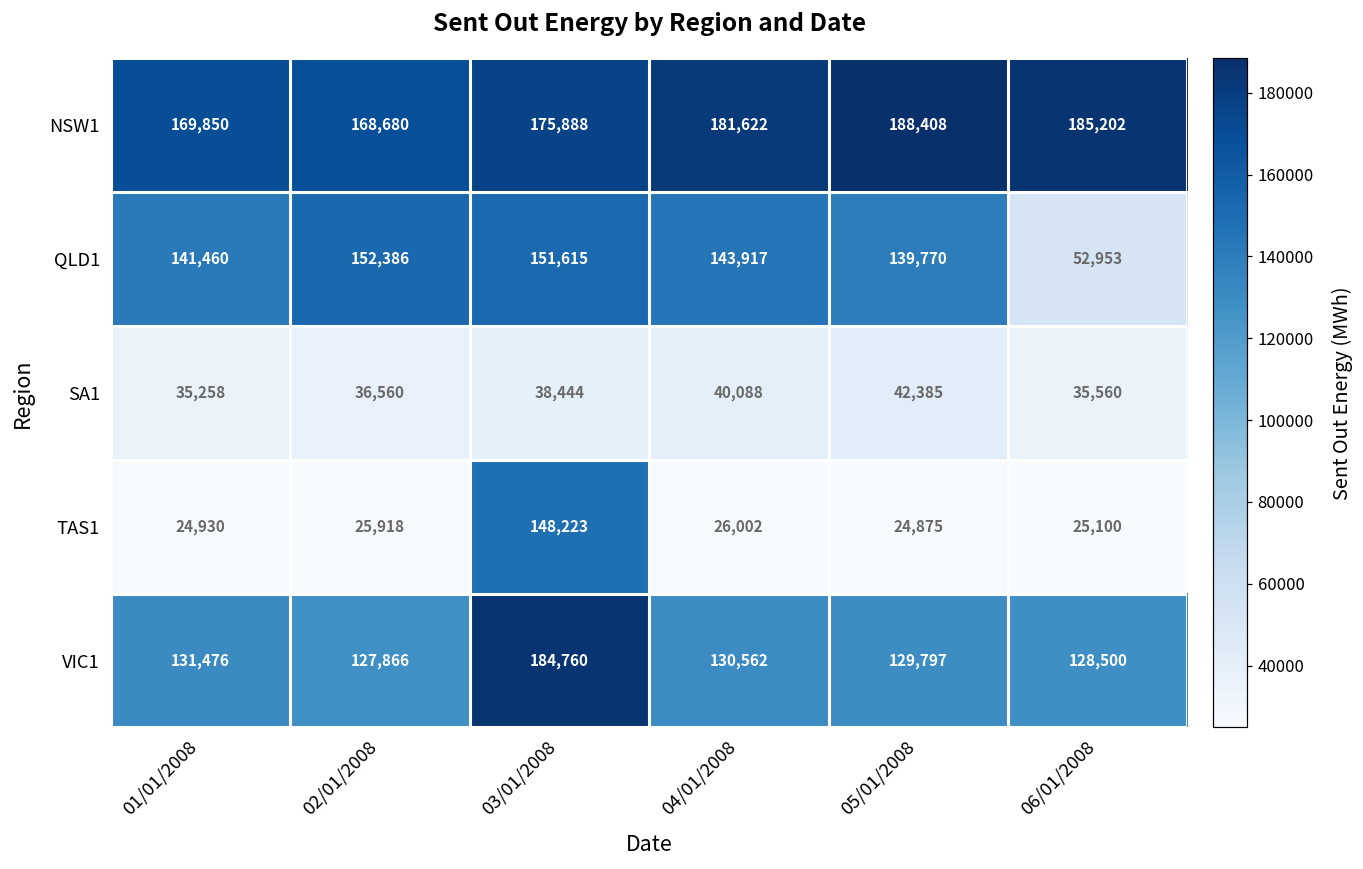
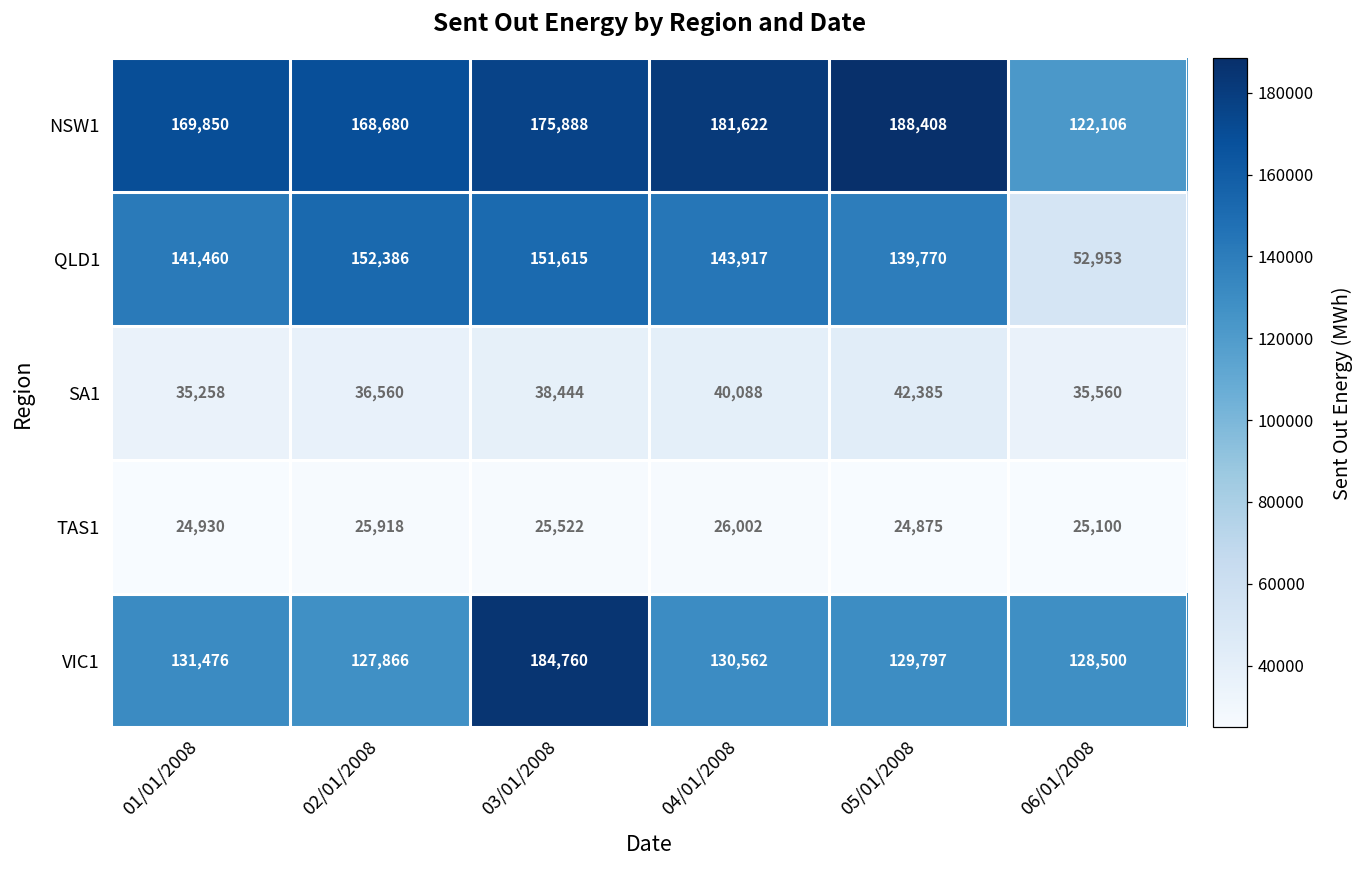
NSW1, 06/01/2008: 185,202 -> 122,106
TAS1, 03/01/2008: 148,223 -> 25,522
